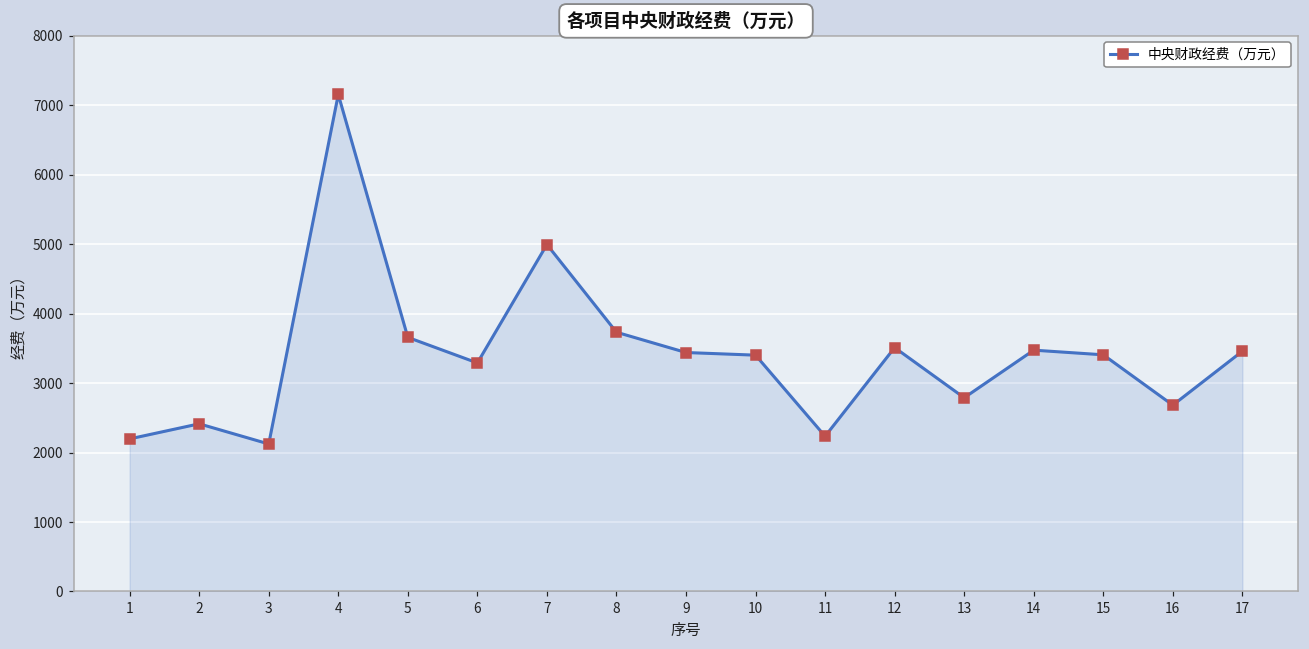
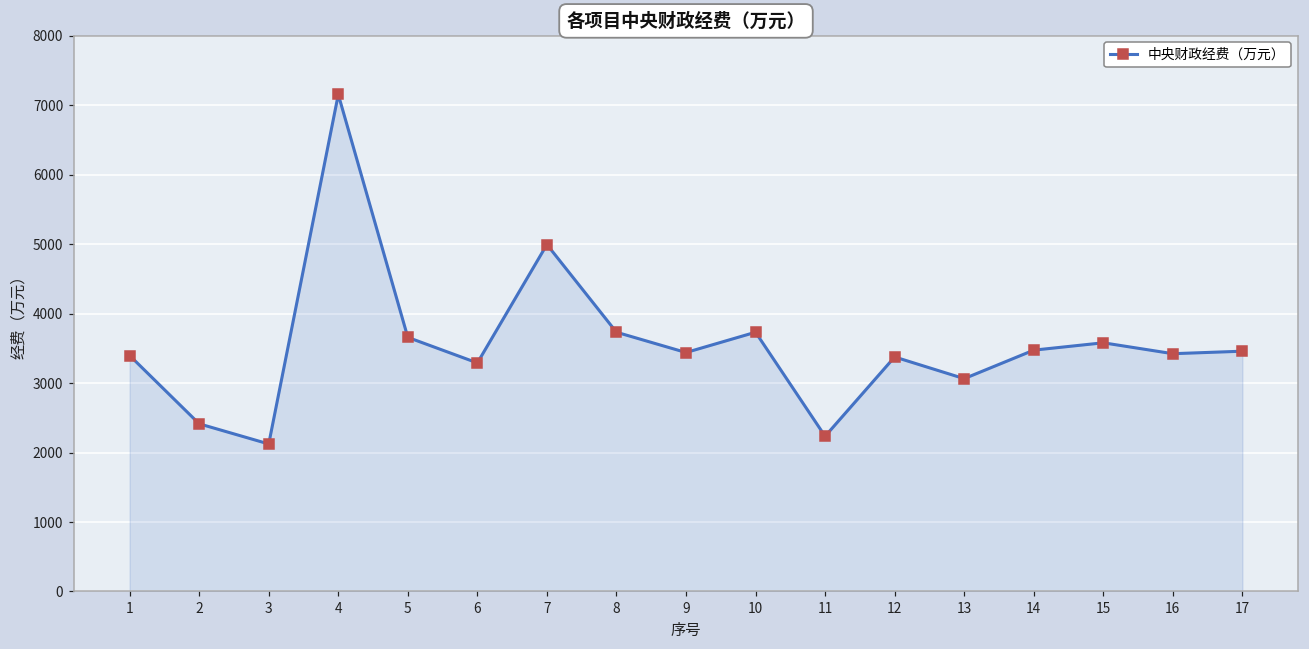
1: 2200 -> 3400
10: 3400 -> 3700
12: 3500 -> 3400
13: 2800 -> 3100
15: 3400 -> 3600
16: 2700 -> 3400
